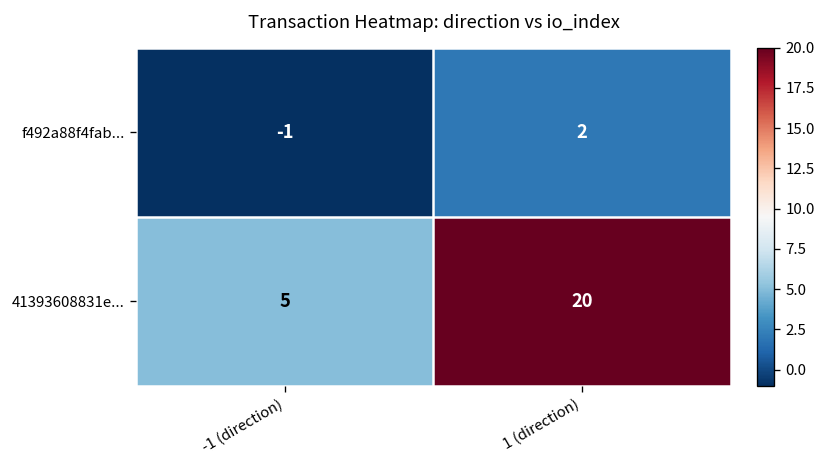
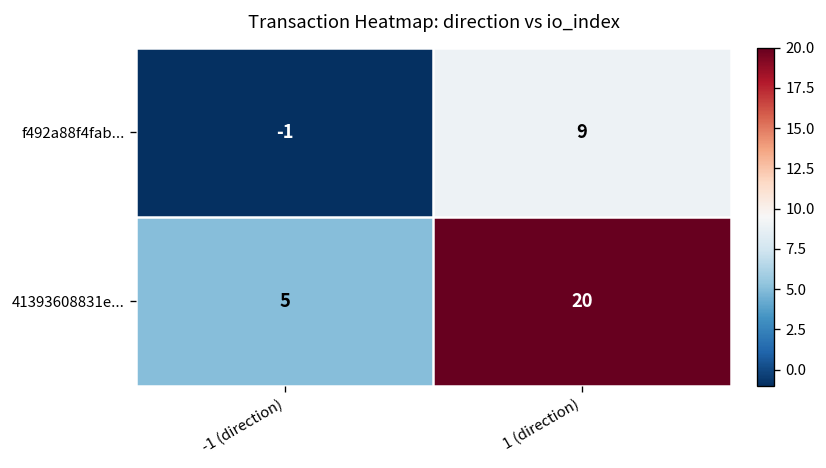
f492a88f4fab..., 1 (direction): 2 -> 9
